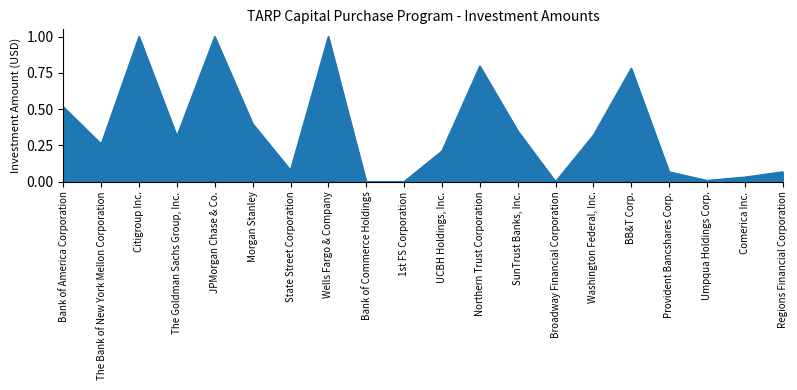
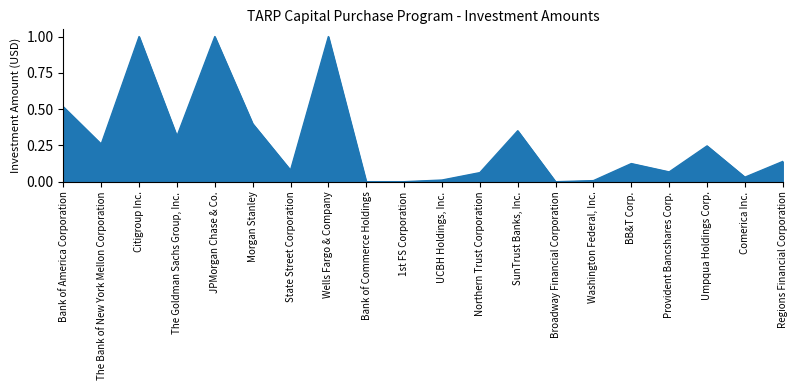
UCBH Holdings, Inc.: 0.21 -> 0.01
Northern Trust Corporation: 0.80 -> 0.06
Washington Federal, Inc.: 0.32 -> 0.01
BB&T Corp.: 0.78 -> 0.13
Umpqua Holdings Corp.: 0.01 -> 0.25
Regions Financial Corporation: 0.07 -> 0.14
